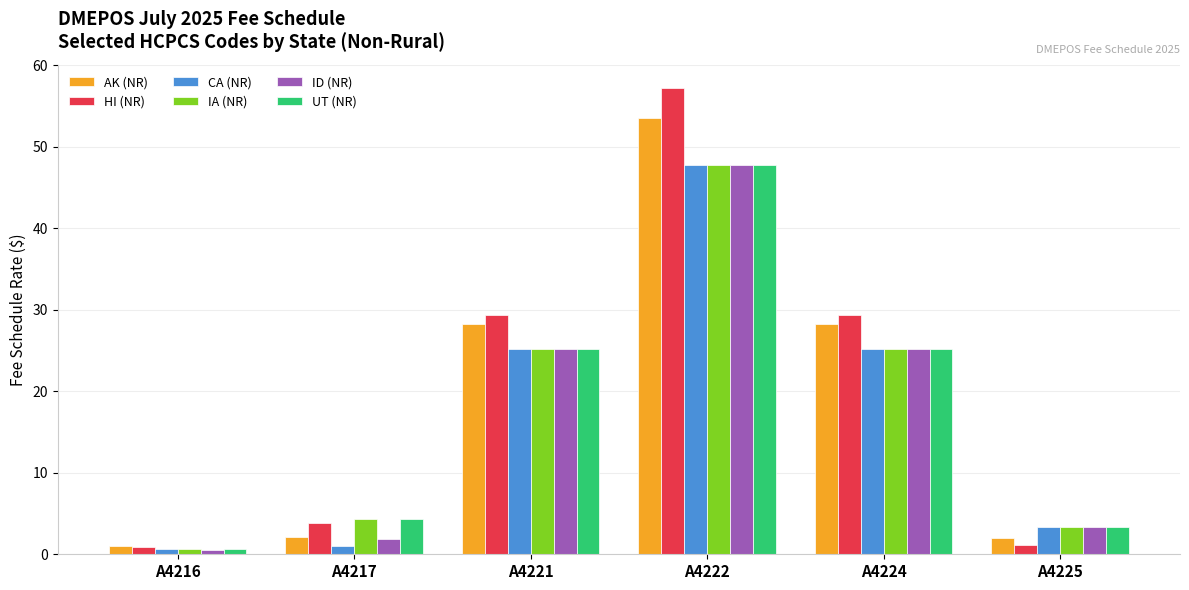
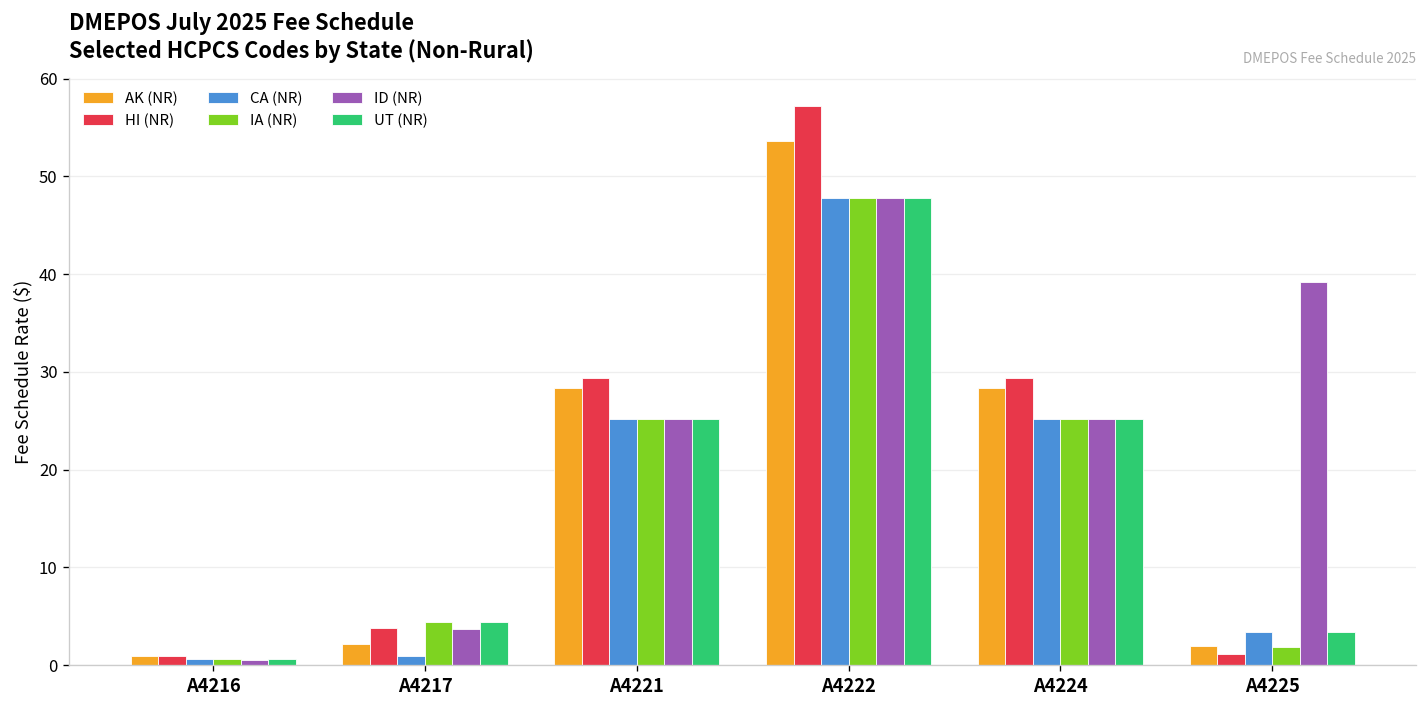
ID (NR), A4217: 2 -> 4
IA (NR), A4225: 3 -> 2
ID (NR), A4225: 3 -> 39
